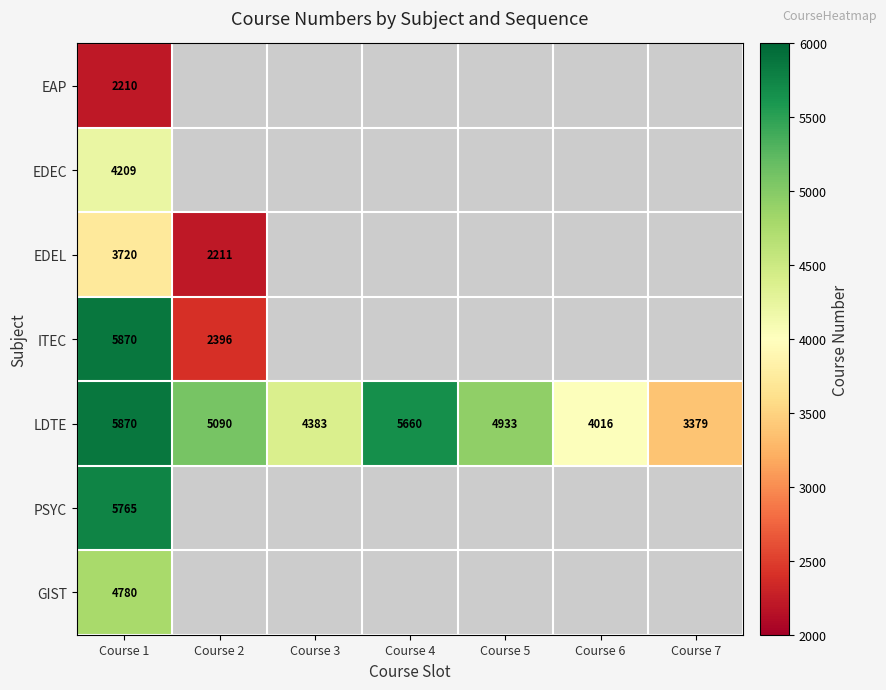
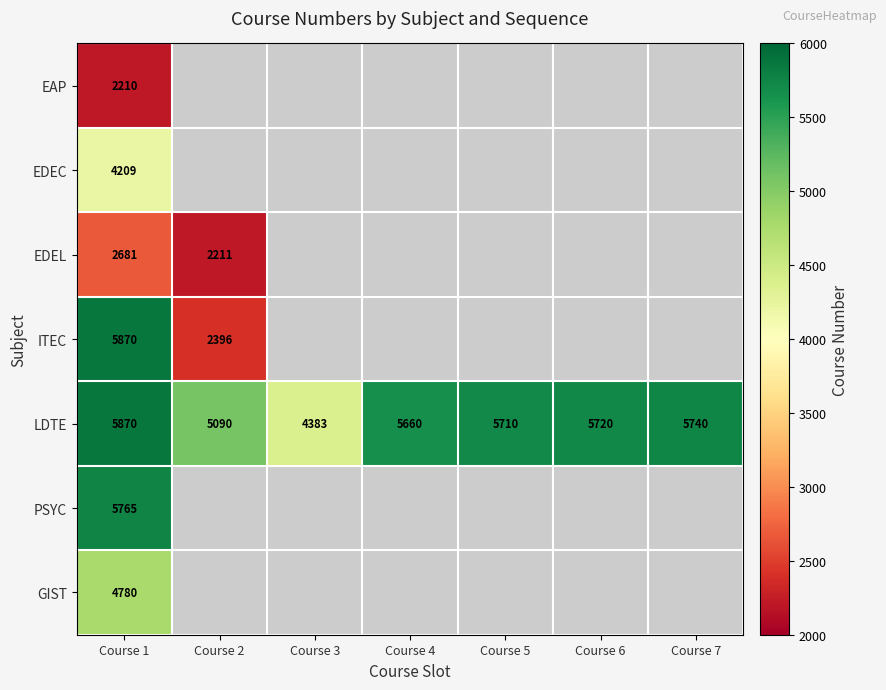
EDEL, Course 1: 3720 -> 2681
LDTE, Course 5: 4933 -> 5710
LDTE, Course 6: 4016 -> 5720
LDTE, Course 7: 3379 -> 5740
